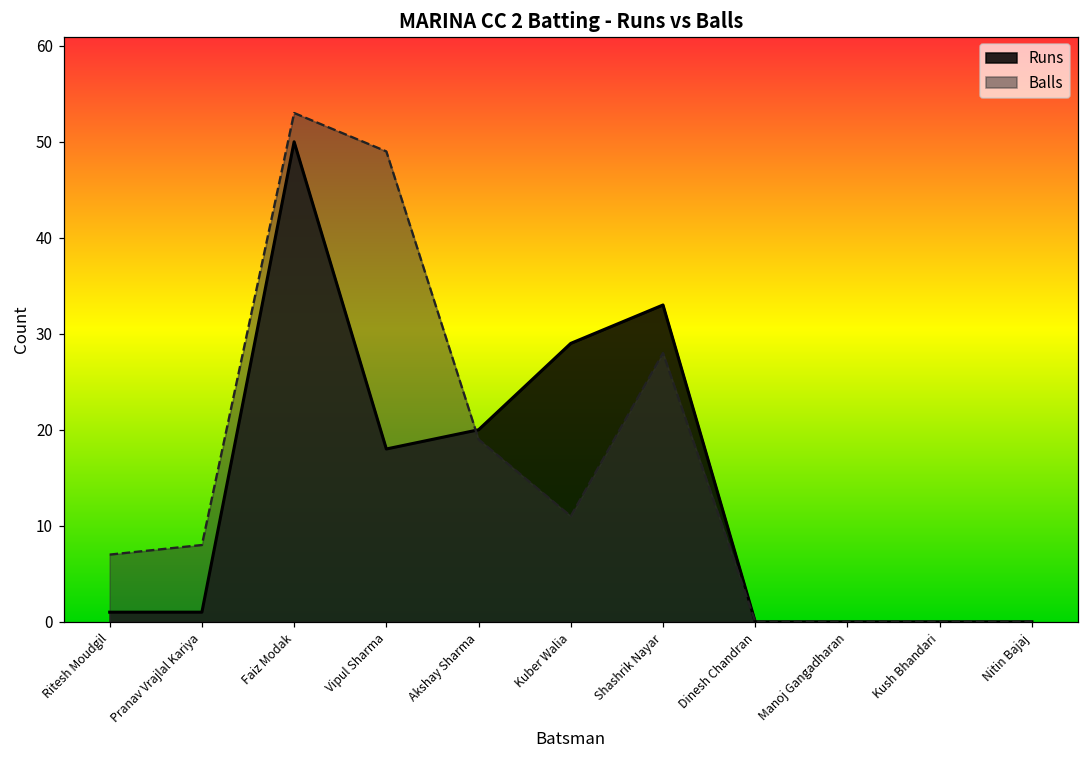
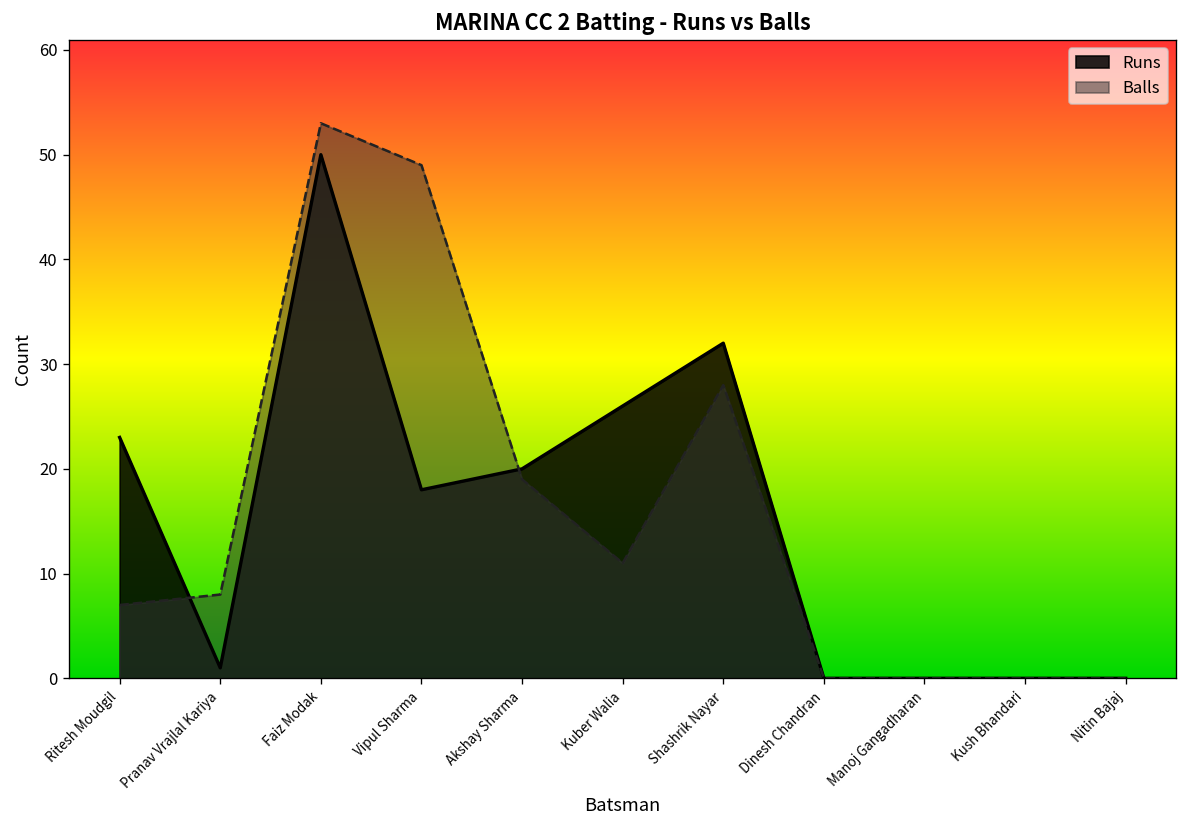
Runs, Ritesh Moudgil: 1 -> 23
Runs, Kuber Walia: 29 -> 26
Runs, Shashrik Nayar: 33 -> 32
